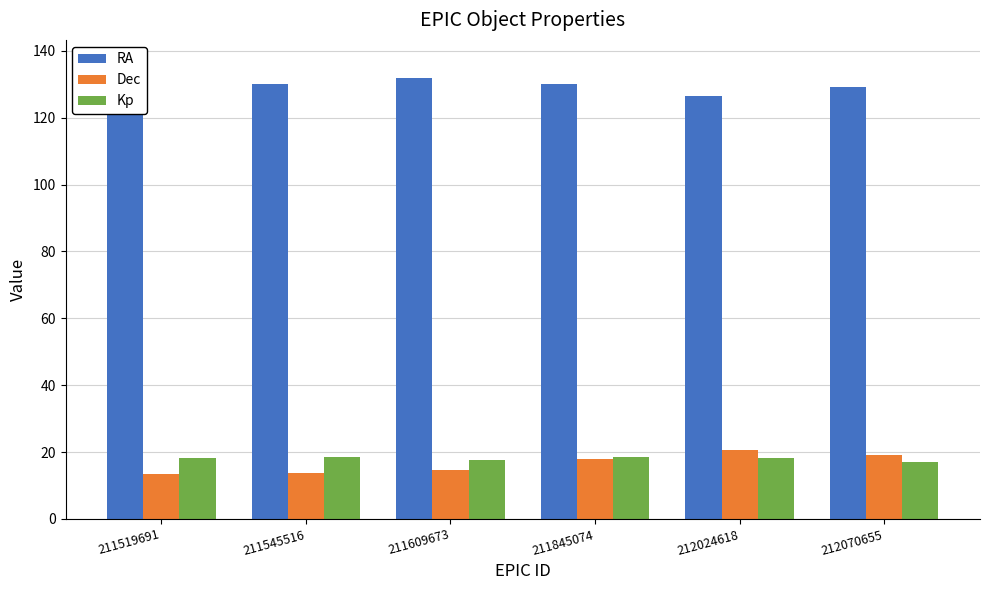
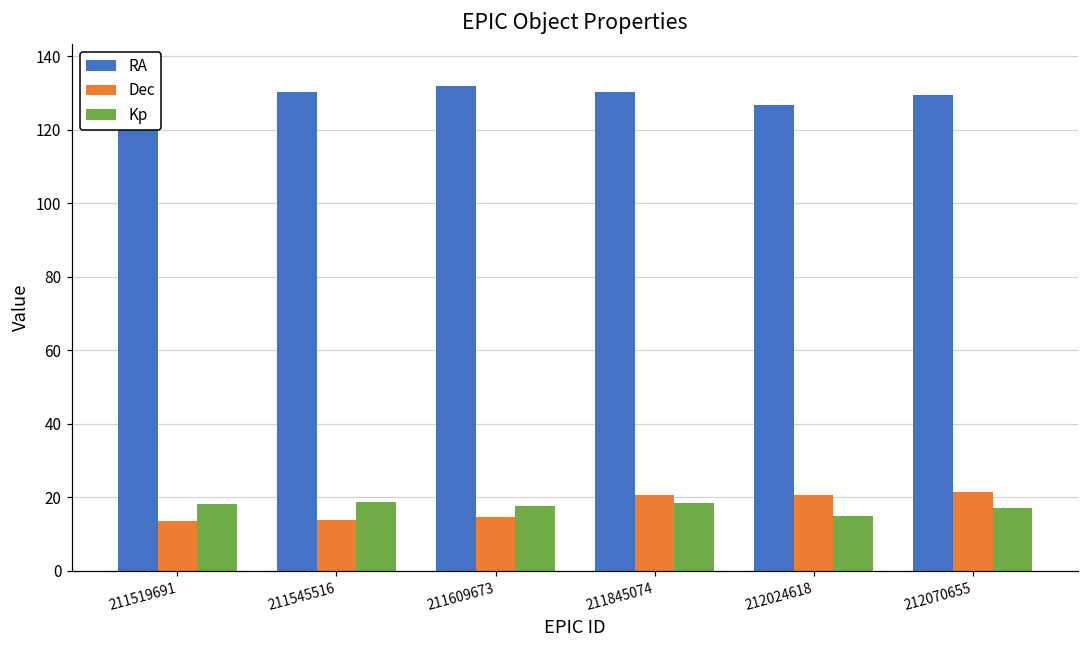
Dec, 211845074: 18 -> 21
Kp, 212024618: 18 -> 15
Dec, 212070655: 19 -> 21
